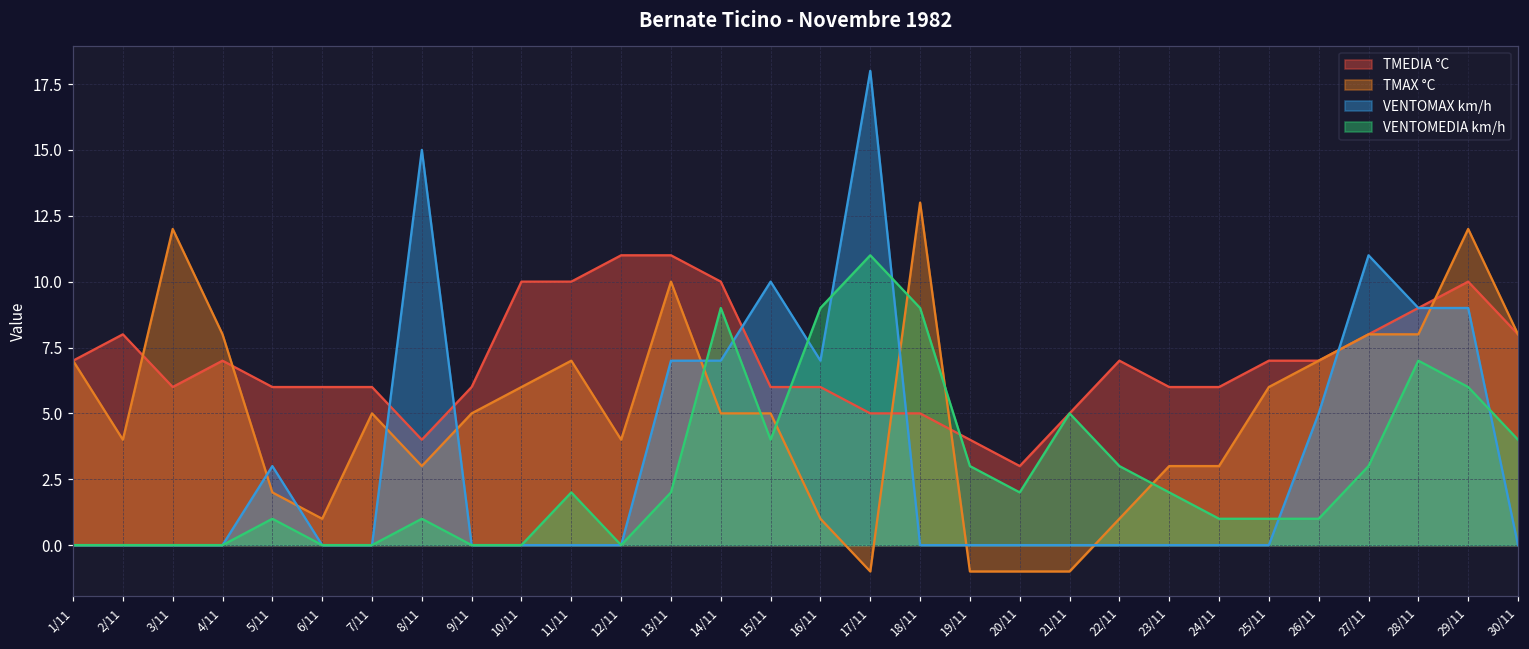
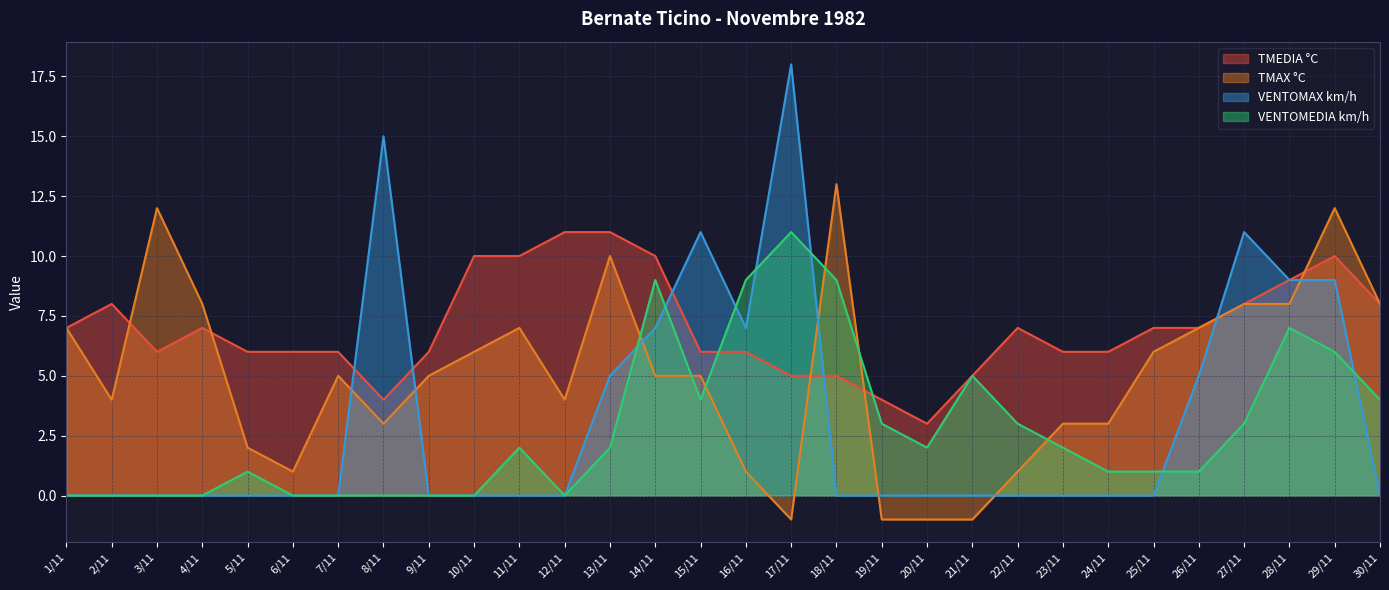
VENTOMAX km/h, 5/11: 3 -> 0
VENTOMEDIA km/h, 8/11: 1 -> 0
VENTOMAX km/h, 13/11: 7 -> 5
VENTOMAX km/h, 15/11: 10 -> 11
